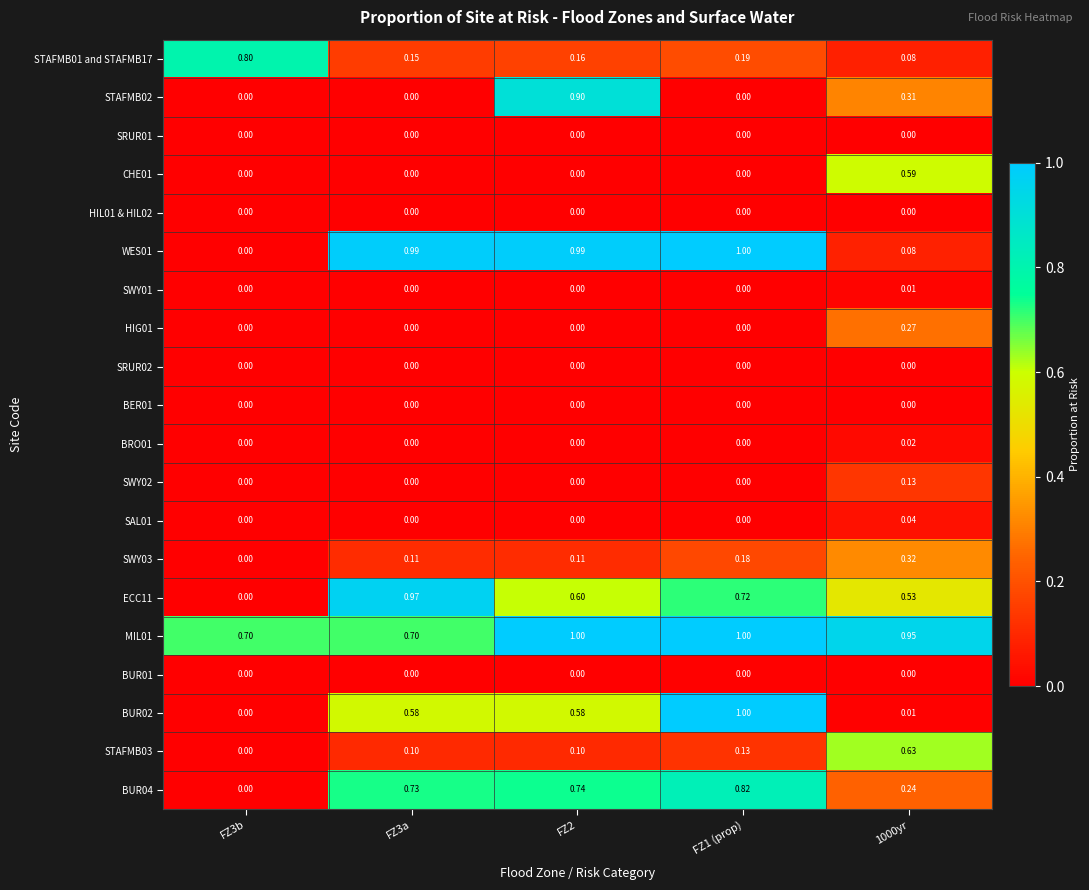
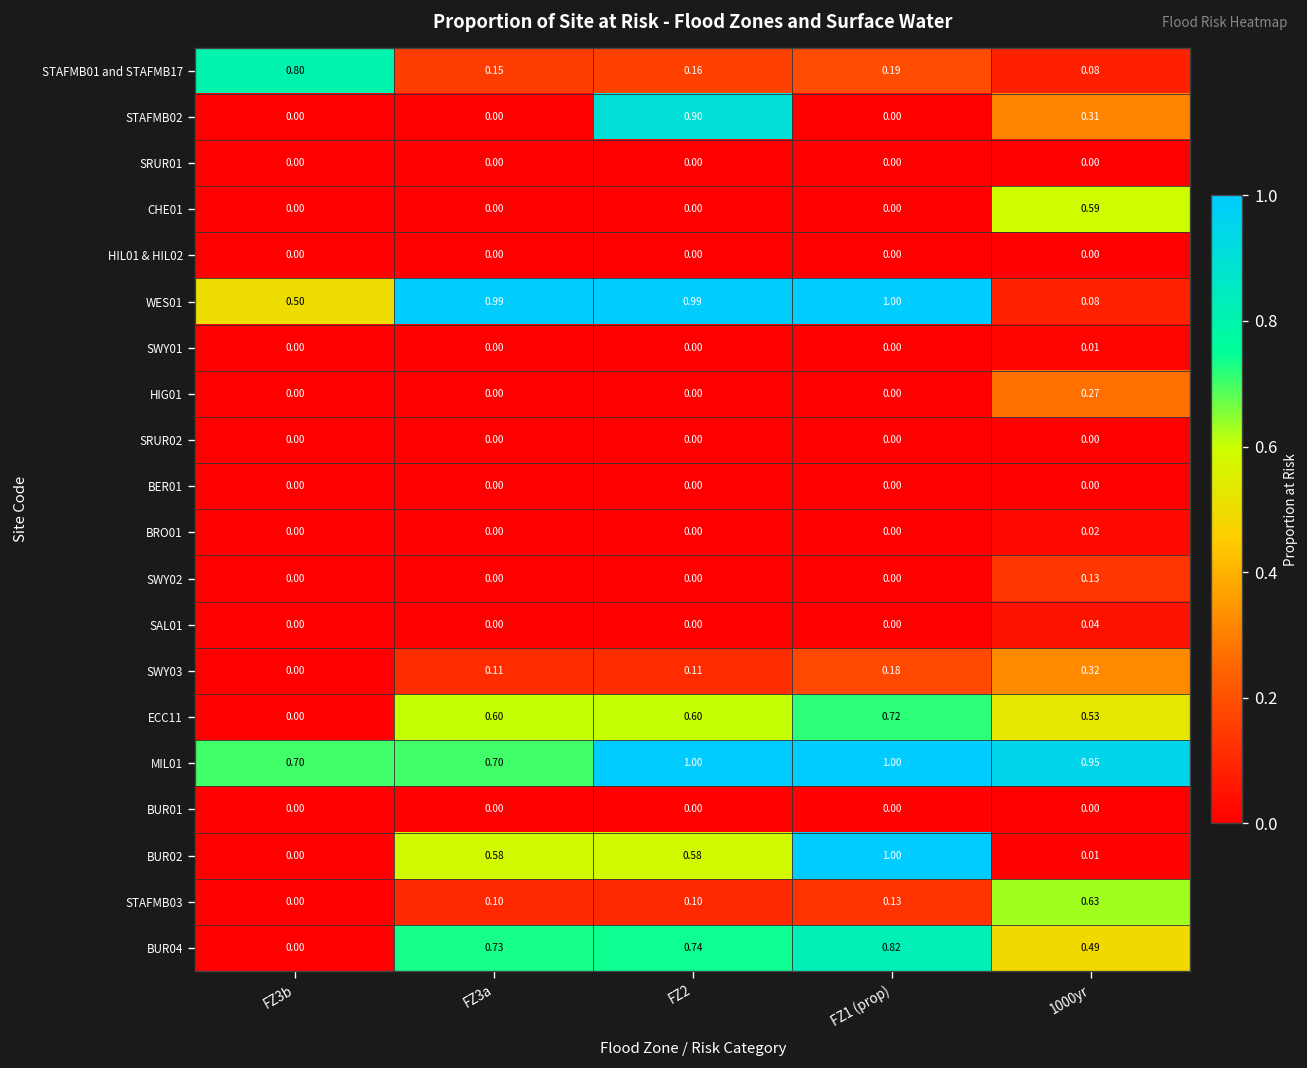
WES01, FZ3b: 0.00 -> 0.50
ECC11, FZ3a: 0.97 -> 0.60
BUR04, 1000yr: 0.24 -> 0.49
